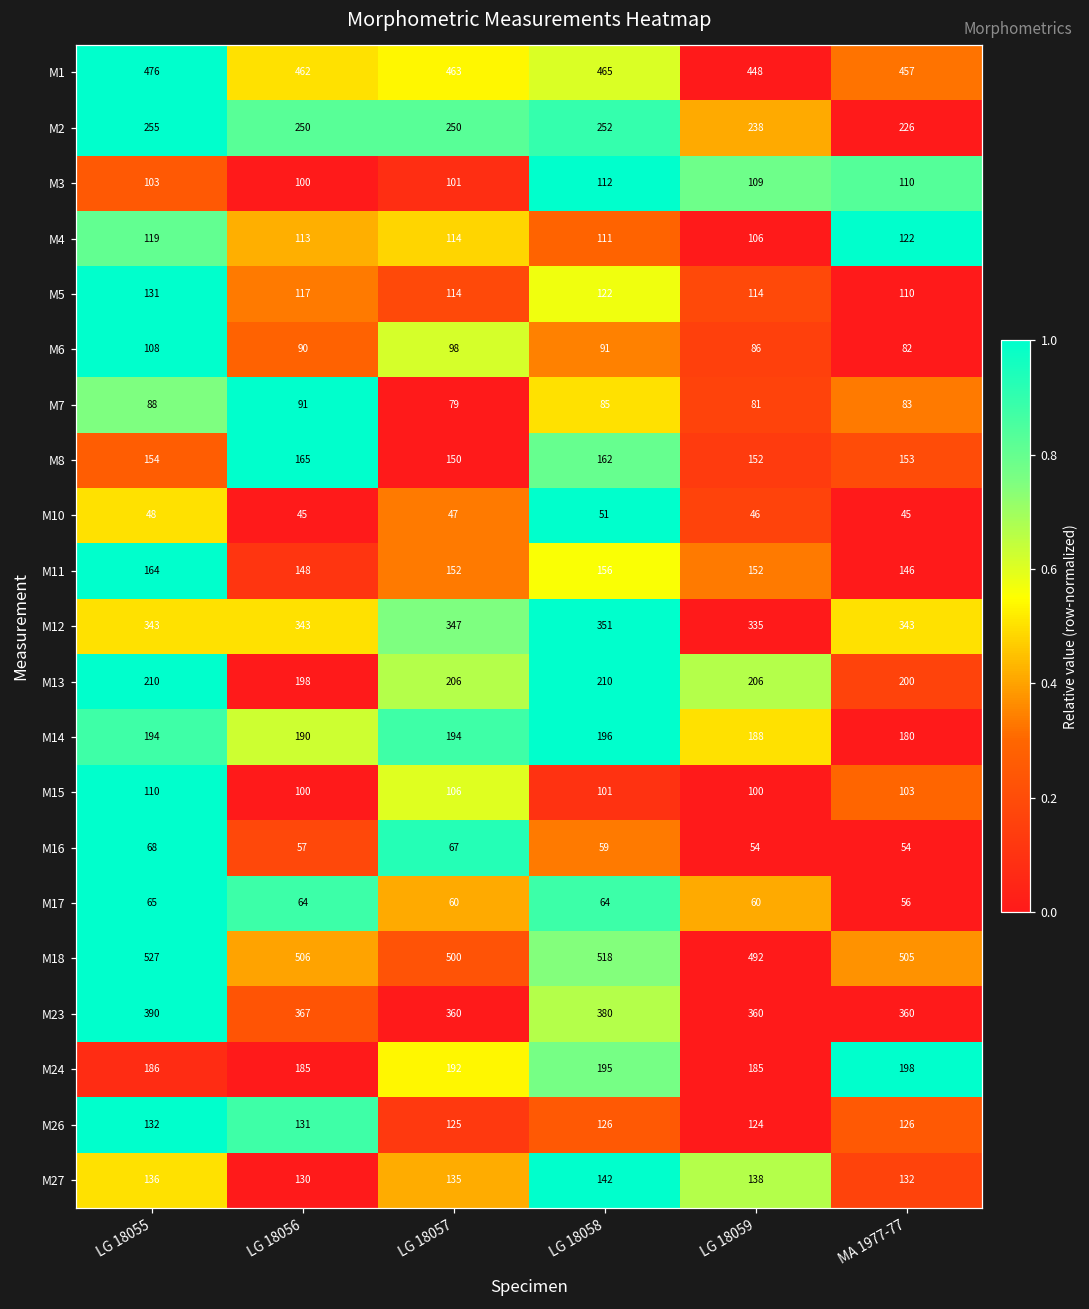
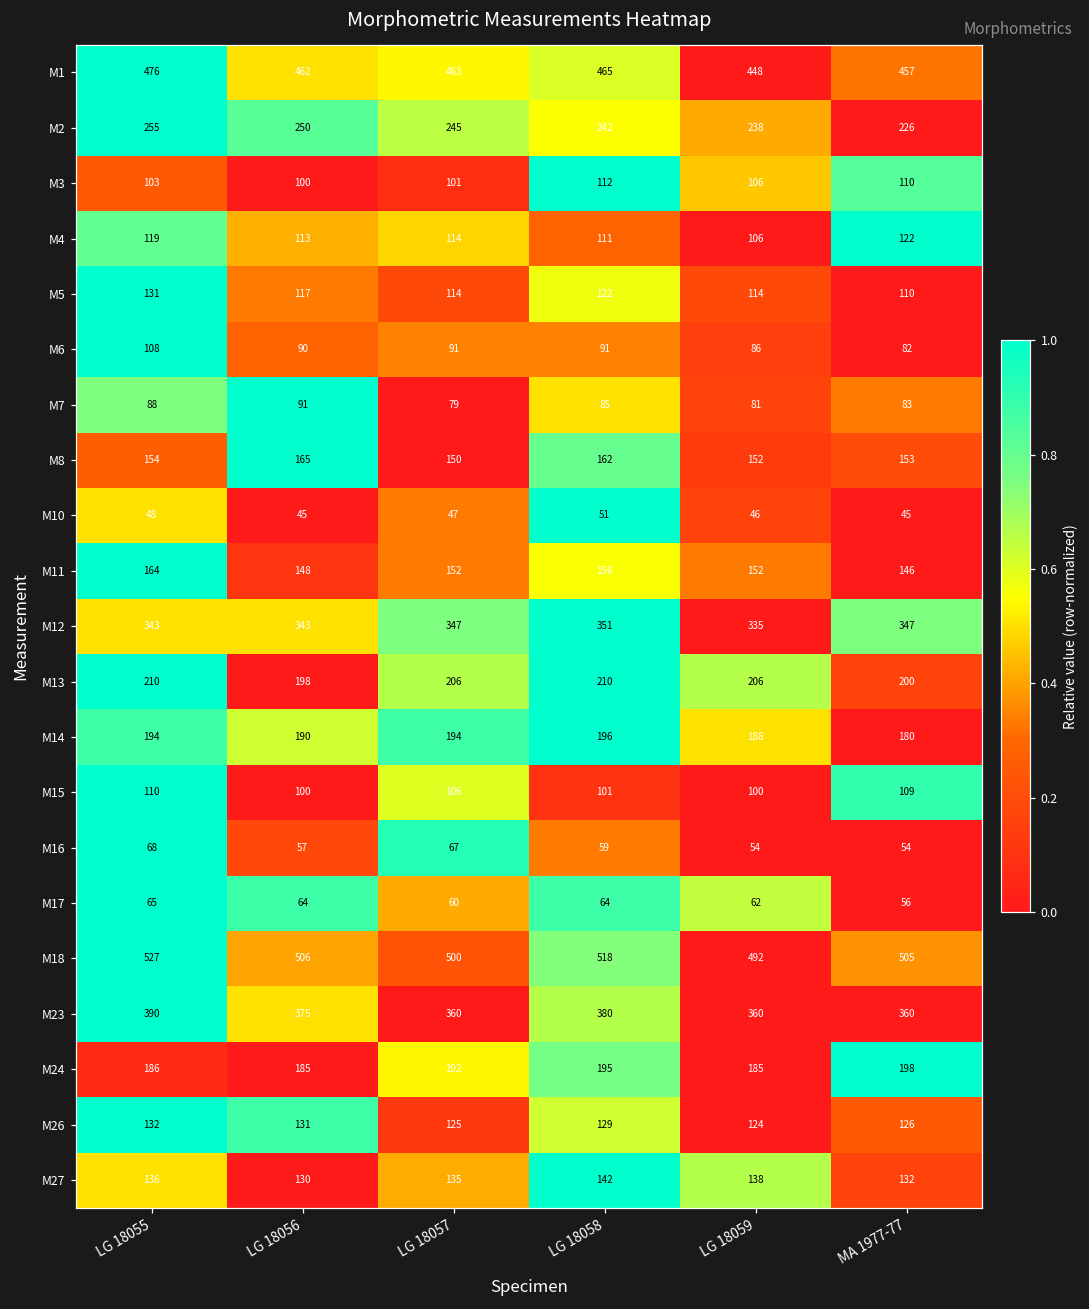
M2, LG 18057: 250 -> 245
M2, LG 18058: 252 -> 242
M3, LG 18059: 109 -> 106
M6, LG 18057: 98 -> 91
M12, MA 1977-77: 343 -> 347
M15, MA 1977-77: 103 -> 109
M17, LG 18059: 60 -> 62
M23, LG 18056: 367 -> 375
M26, LG 18058: 126 -> 129
